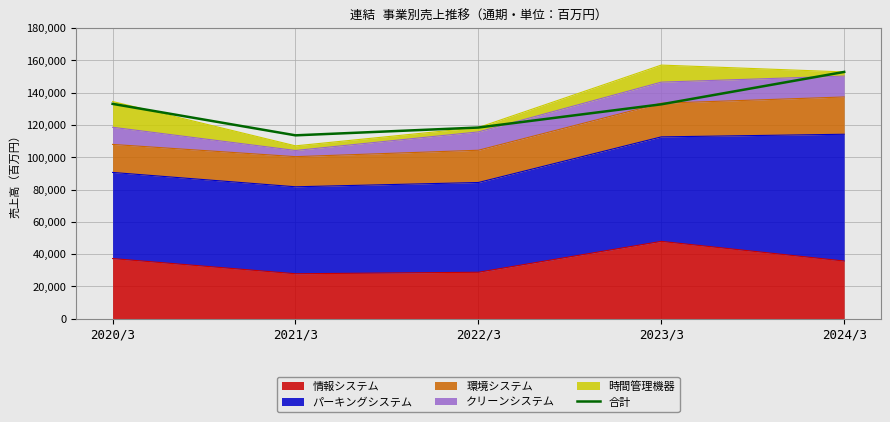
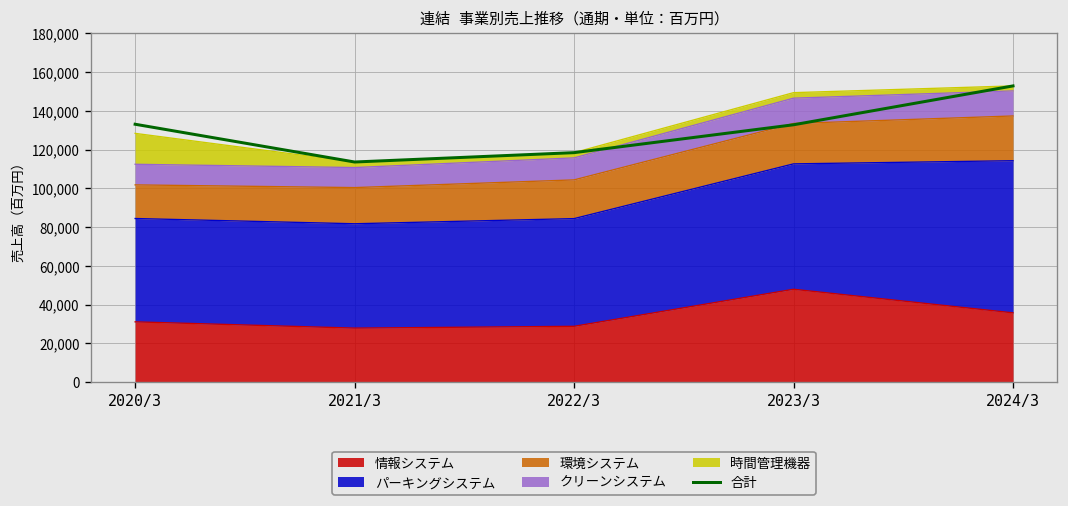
情報システム, 2020/3: 37,000 -> 31,000
クリーンシステム, 2021/3: 4,000 -> 10,000
時間管理機器, 2023/3: 11,000 -> 3,000
